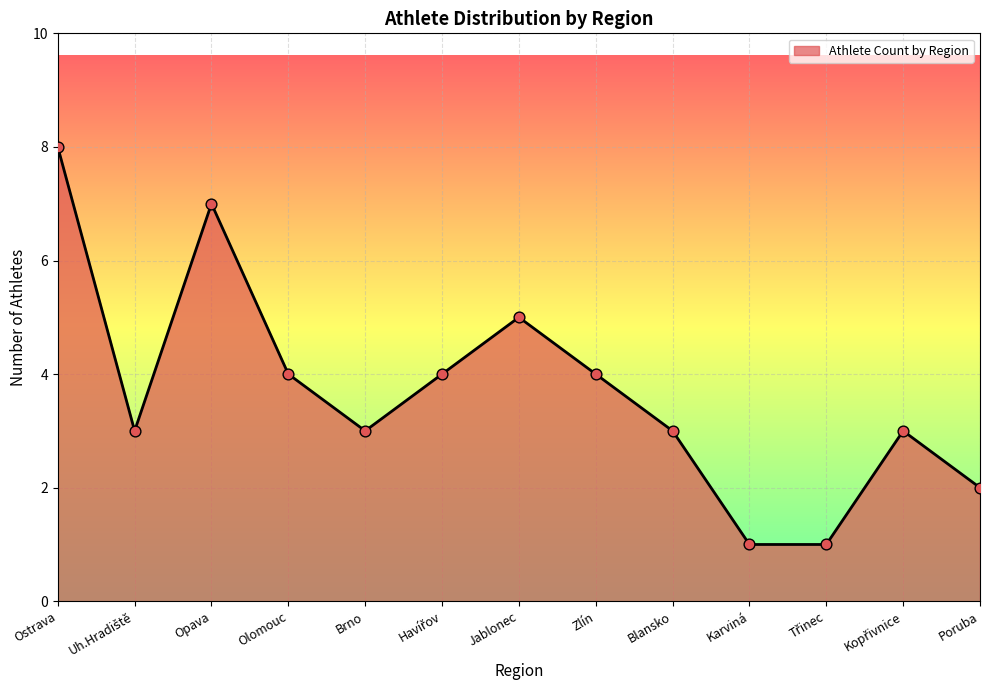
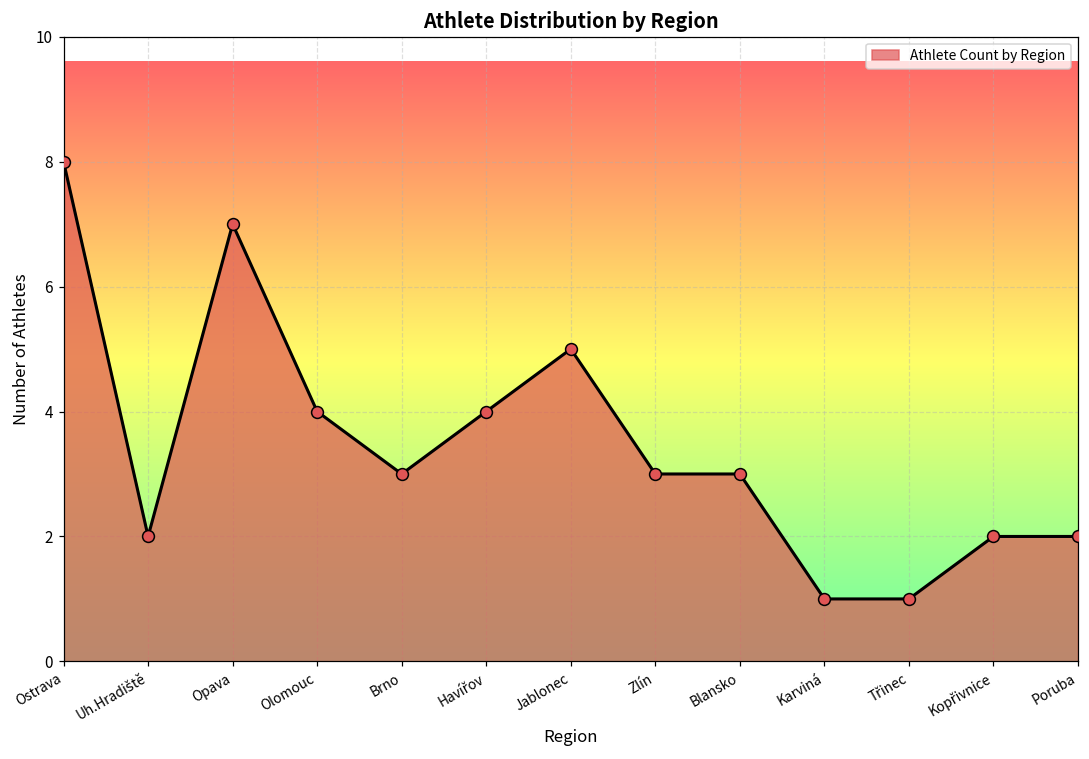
Uh.Hradiště: 3 -> 2
Zlín: 4 -> 3
Kopřivnice: 3 -> 2
